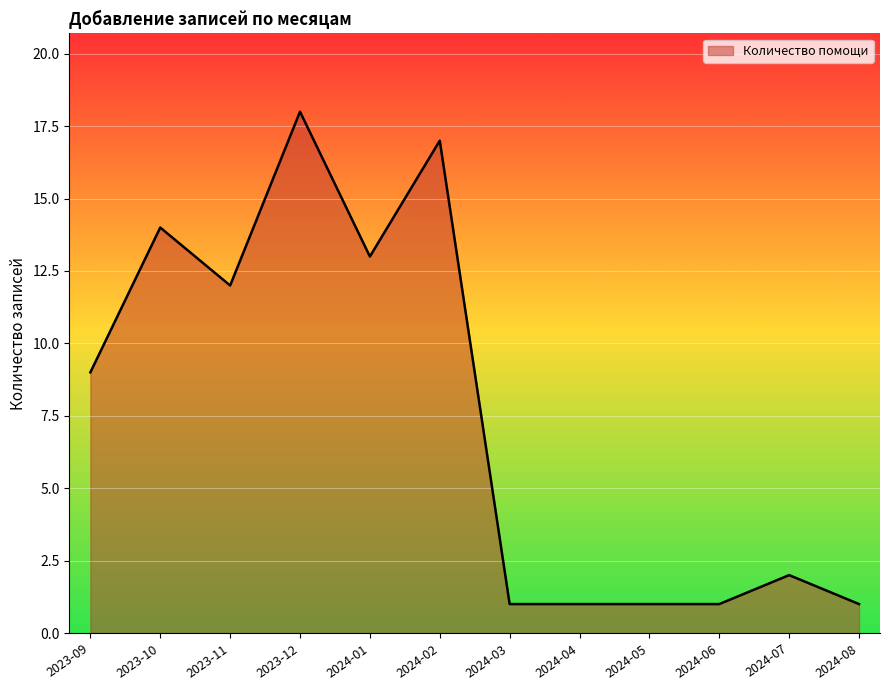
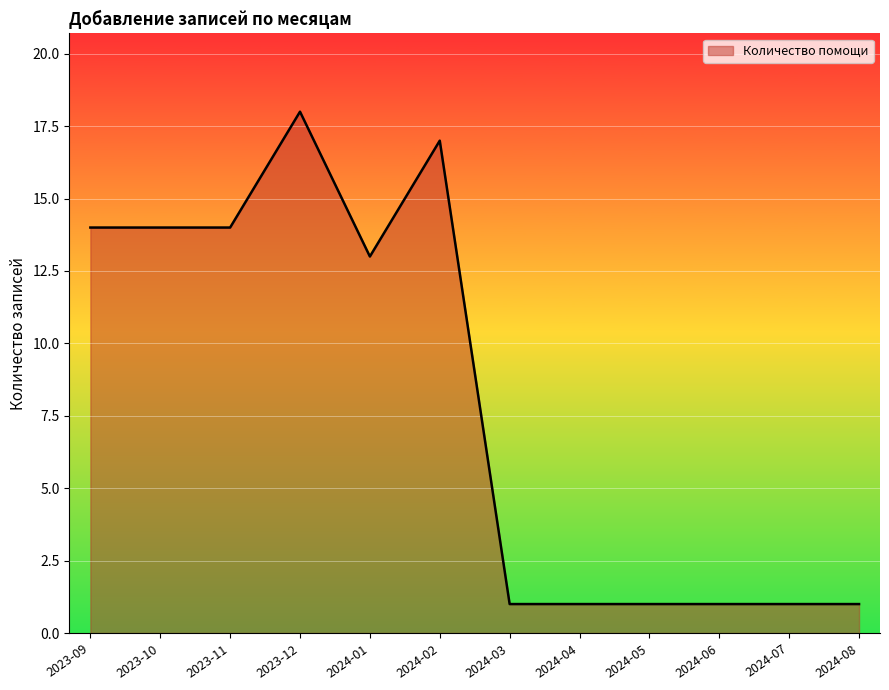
2023-09: 9 -> 14
2023-11: 12 -> 14
2024-07: 2 -> 1
